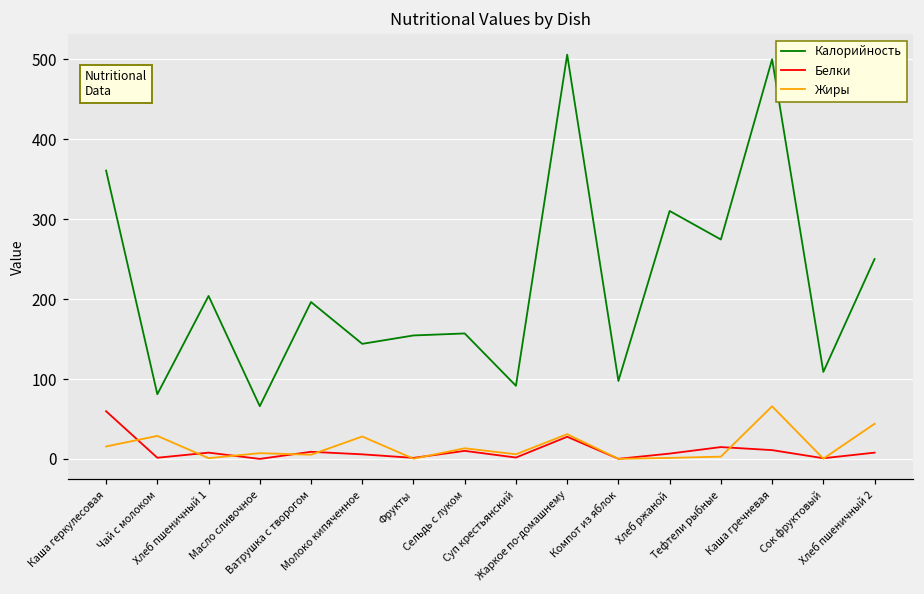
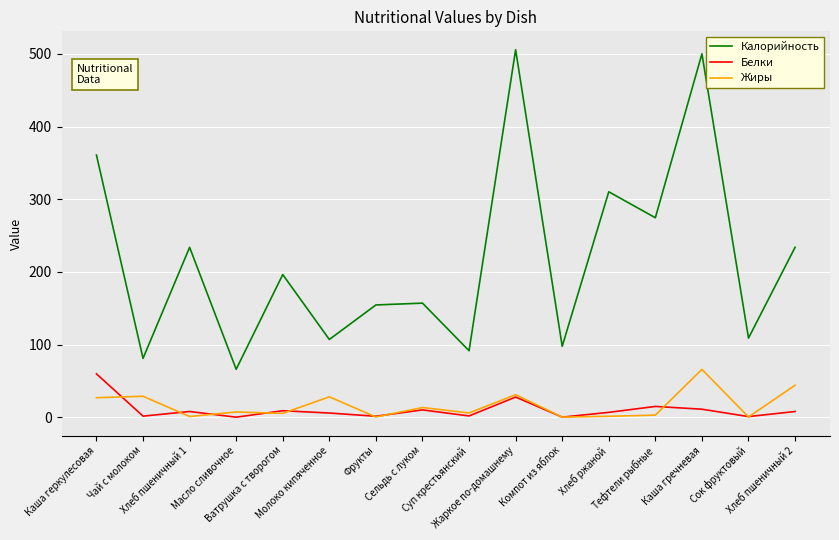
Жиры, Каша геркулесовая: 20 -> 30
Калорийность, Хлеб пшеничный 1: 200 -> 230
Калорийность, Молоко кипяченное: 140 -> 110
Калорийность, Хлеб пшеничный 2: 250 -> 230
